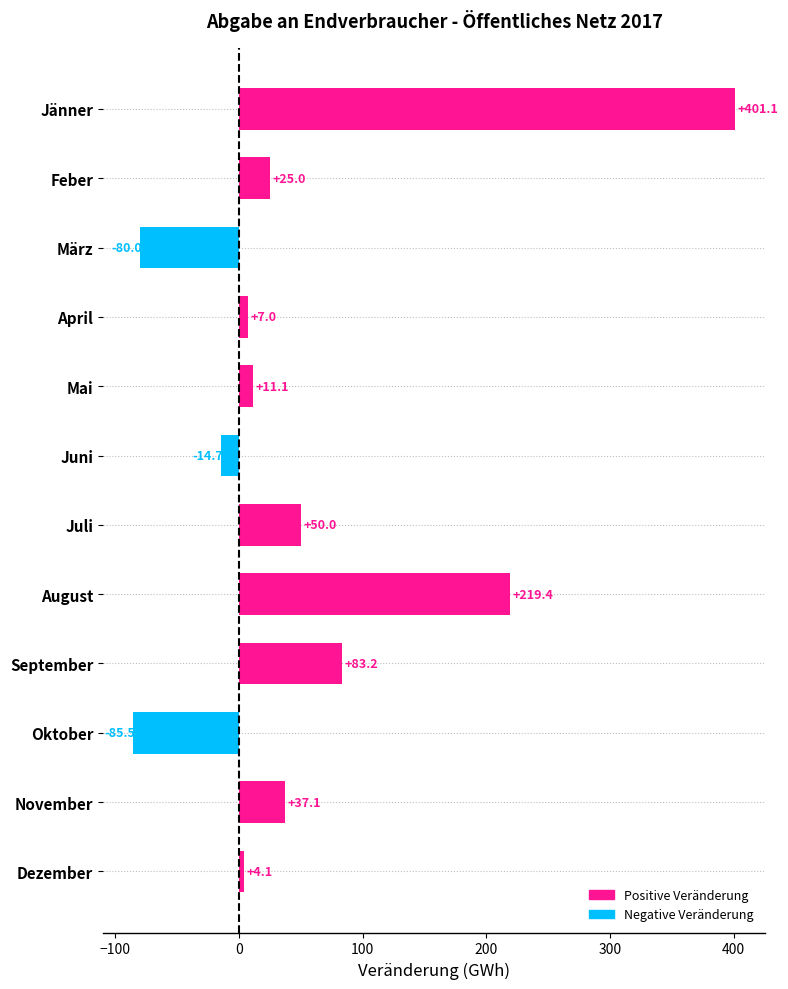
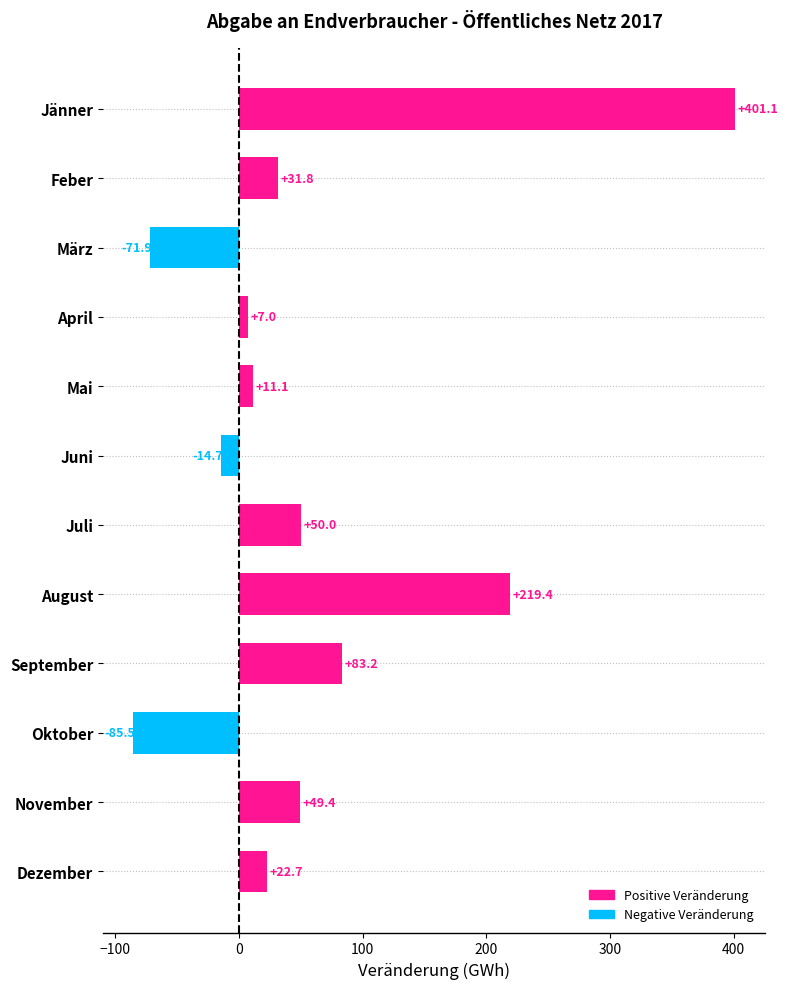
Feber: +25.0 -> +31.8
März: -80.0 -> -71.9
November: +37.1 -> +49.4
Dezember: +4.1 -> +22.7
